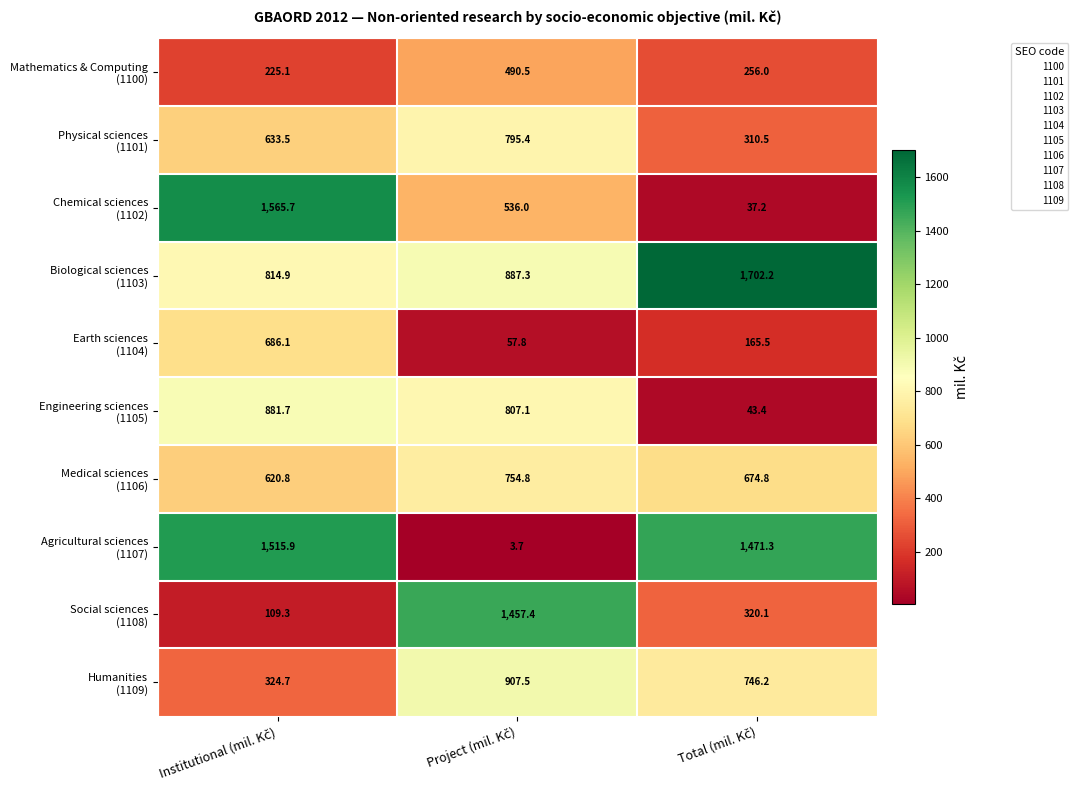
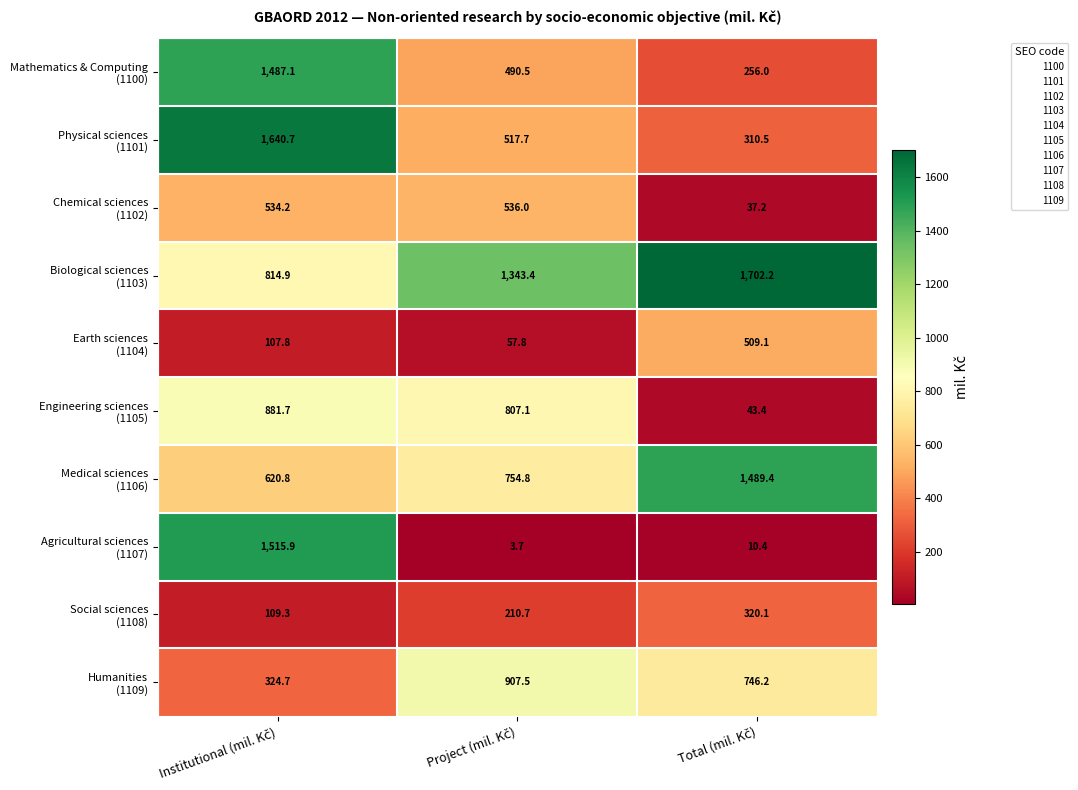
Mathematics & Computing (1100), Institutional (mil. Kč): 225.1 -> 1,487.1
Physical sciences (1101), Institutional (mil. Kč): 633.5 -> 1,640.7
Physical sciences (1101), Project (mil. Kč): 795.4 -> 517.7
Chemical sciences (1102), Institutional (mil. Kč): 1,565.7 -> 534.2
Biological sciences (1103), Project (mil. Kč): 887.3 -> 1,343.4
Earth sciences (1104), Institutional (mil. Kč): 686.1 -> 107.8
Earth sciences (1104), Total (mil. Kč): 165.5 -> 509.1
Medical sciences (1106), Total (mil. Kč): 674.8 -> 1,489.4
Agricultural sciences (1107), Total (mil. Kč): 1,471.3 -> 10.4
Social sciences (1108), Project (mil. Kč): 1,457.4 -> 210.7
